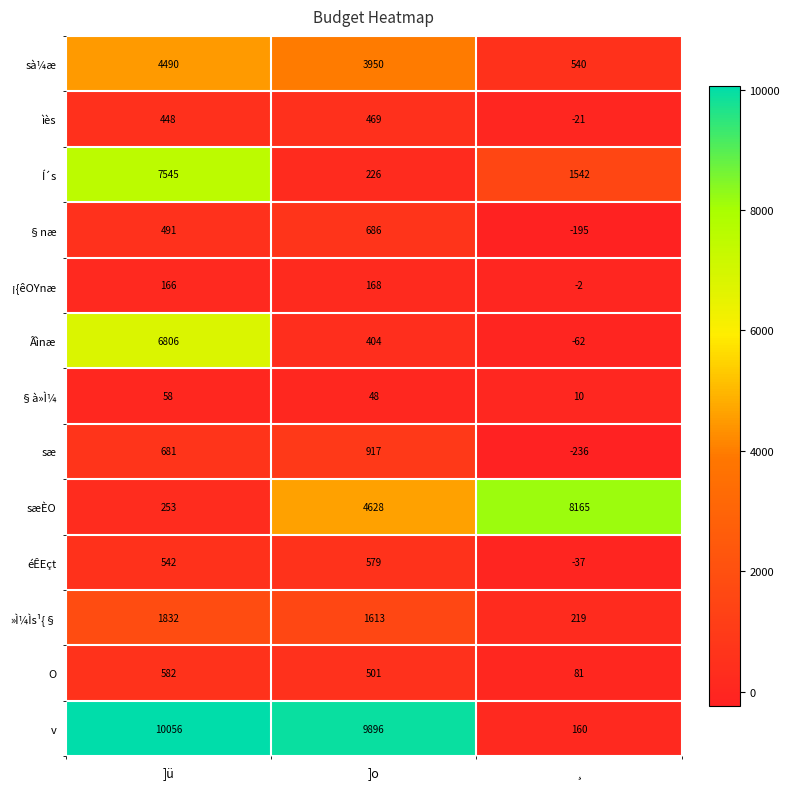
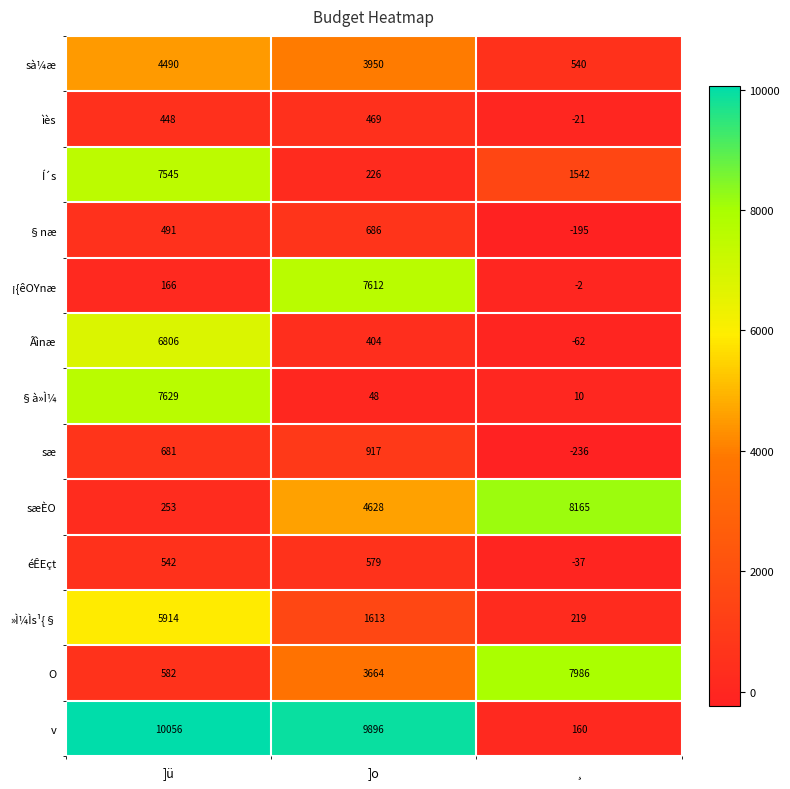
¡{êOYnæ, ]o: 168 -> 7612
§à»Ì¼, ]ü: 58 -> 7629
»Ì¼Ìs¹{§, ]ü: 1832 -> 5914
O, ]o: 501 -> 3664
O, ¸: 81 -> 7986
